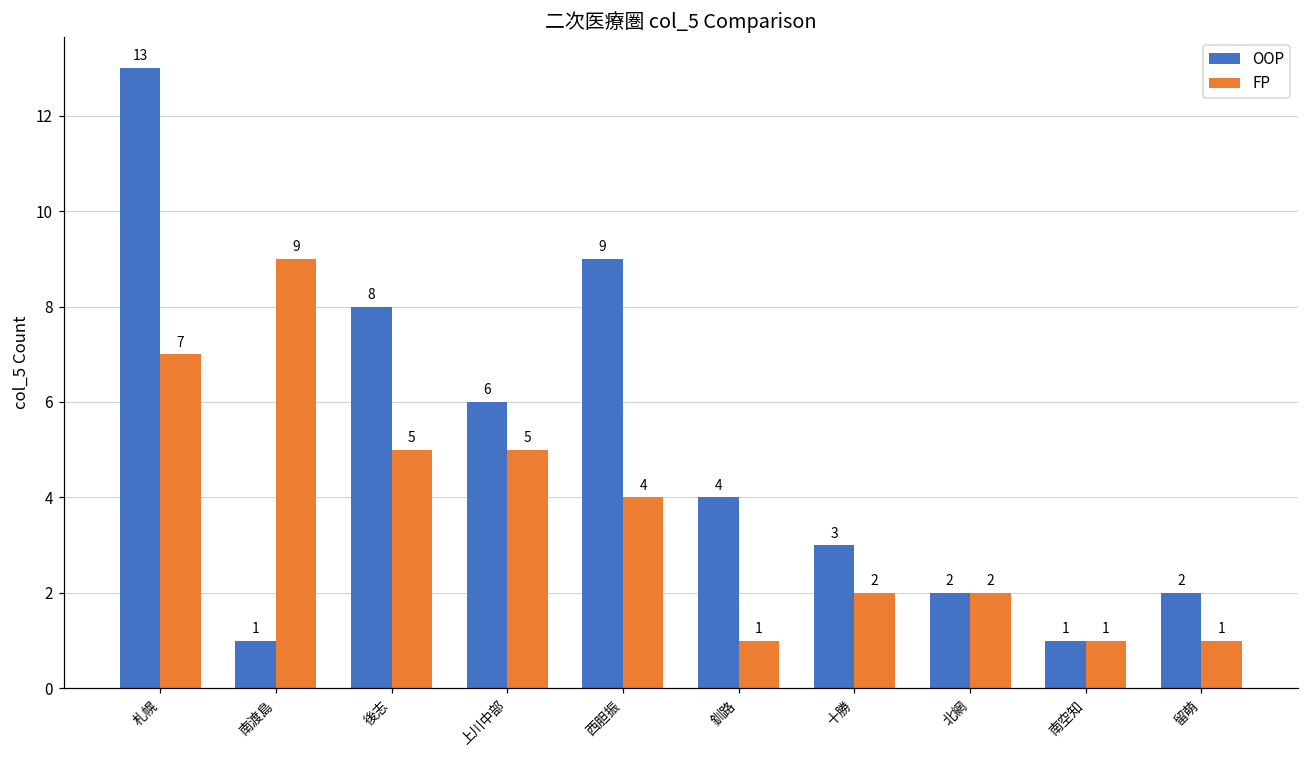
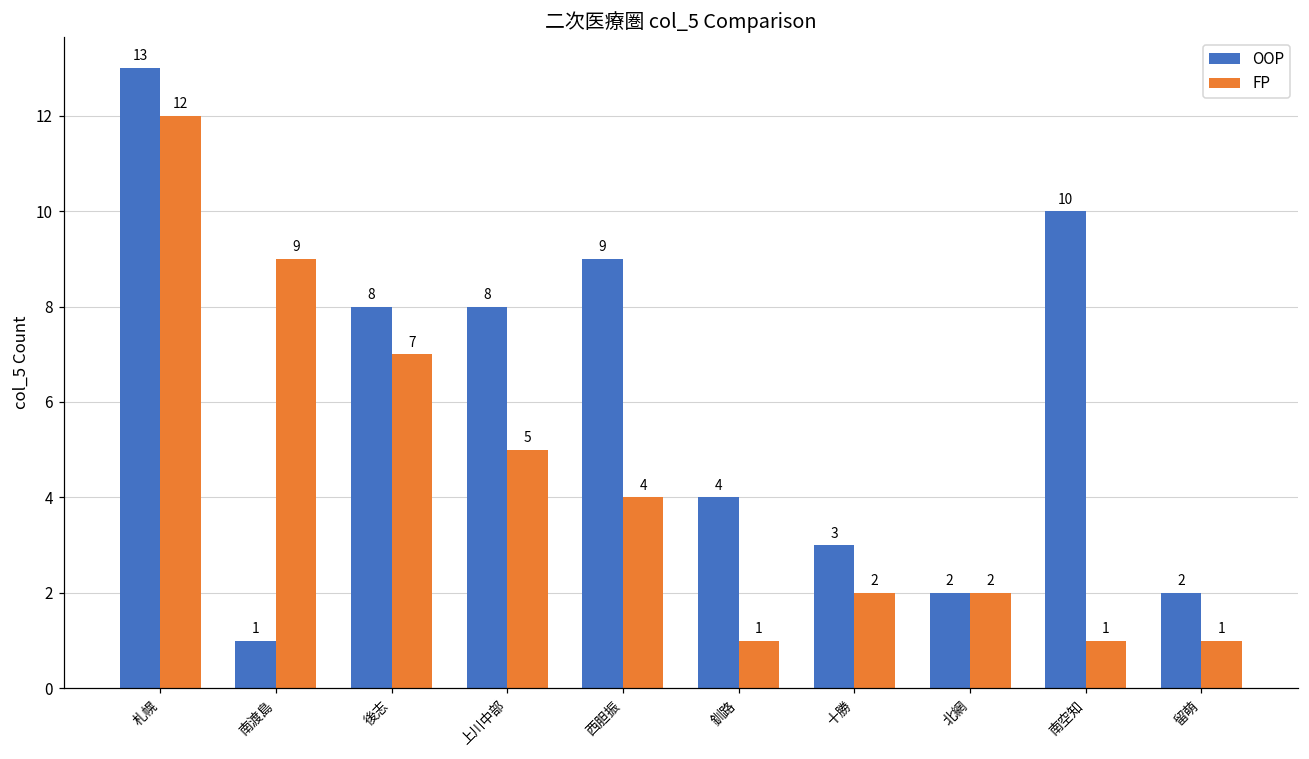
FP, 札幌: 7 -> 12
FP, 後志: 5 -> 7
OOP, 上川中部: 6 -> 8
OOP, 南空知: 1 -> 10
